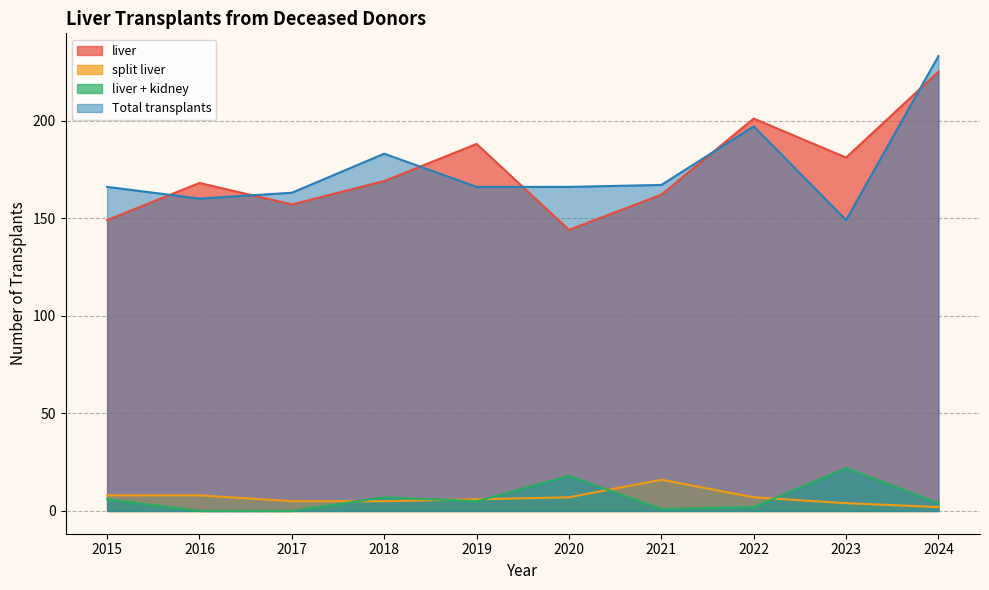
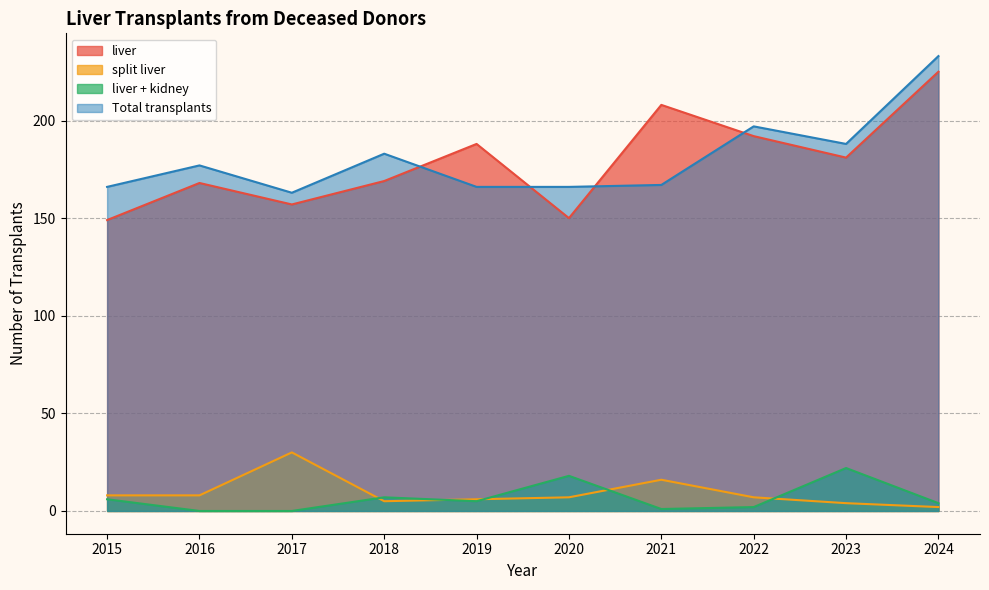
Total transplants, 2016: 160 -> 177
split liver, 2017: 5 -> 30
liver, 2020: 144 -> 150
liver, 2021: 162 -> 208
liver, 2022: 201 -> 192
Total transplants, 2023: 149 -> 188
